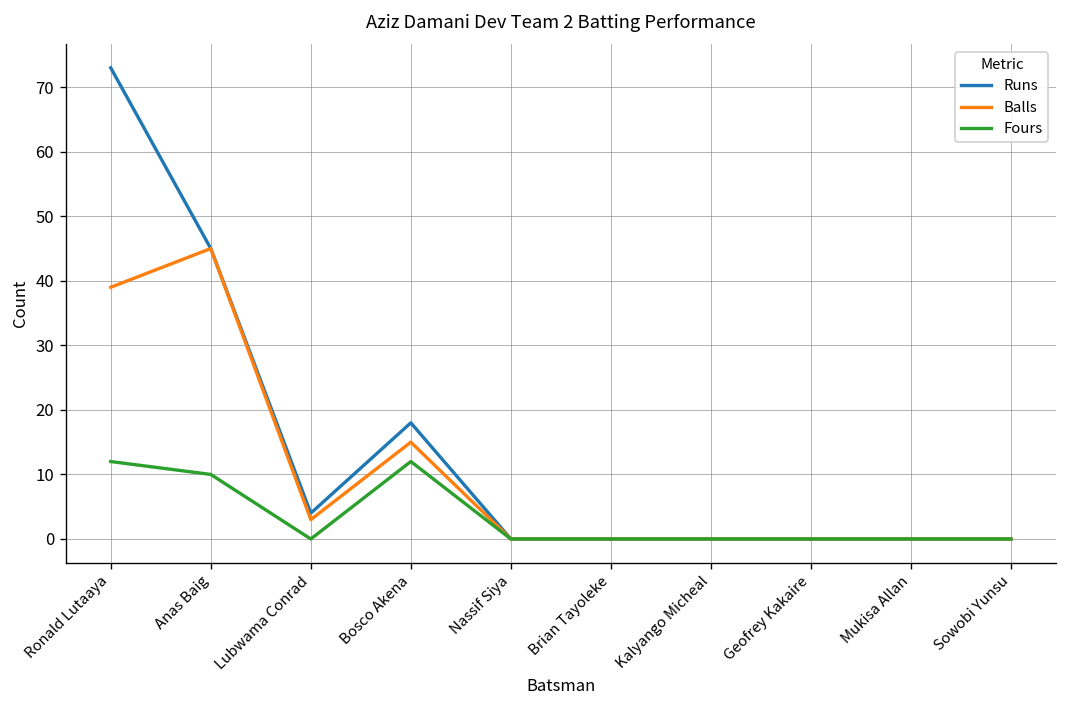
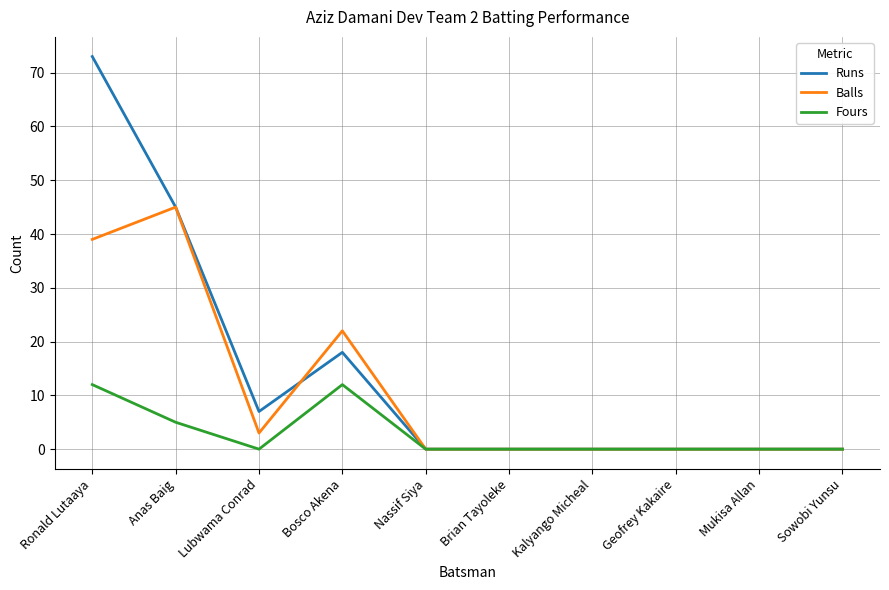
Fours, Anas Baig: 10 -> 5
Runs, Lubwama Conrad: 4 -> 7
Balls, Bosco Akena: 15 -> 22
